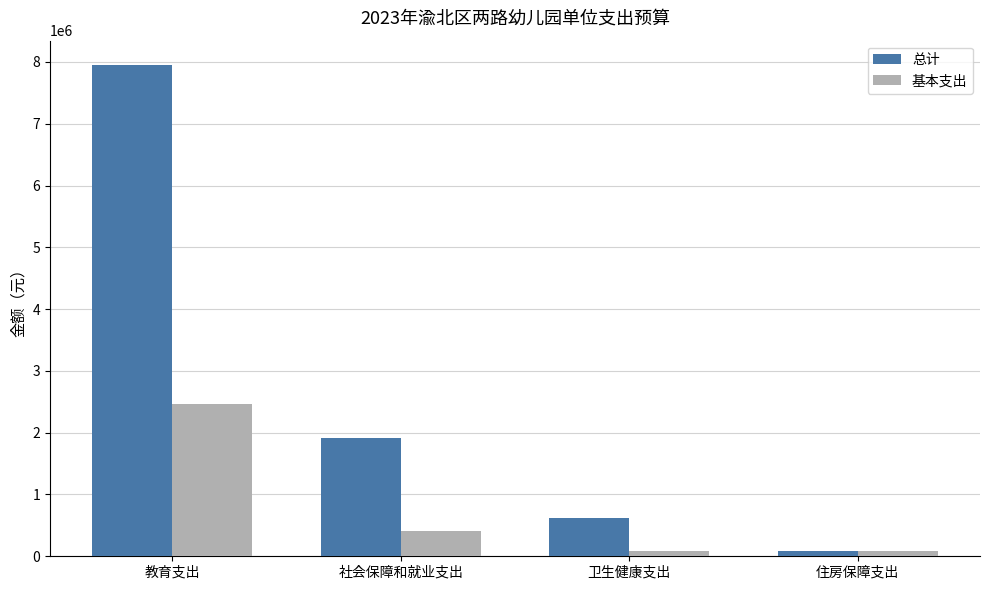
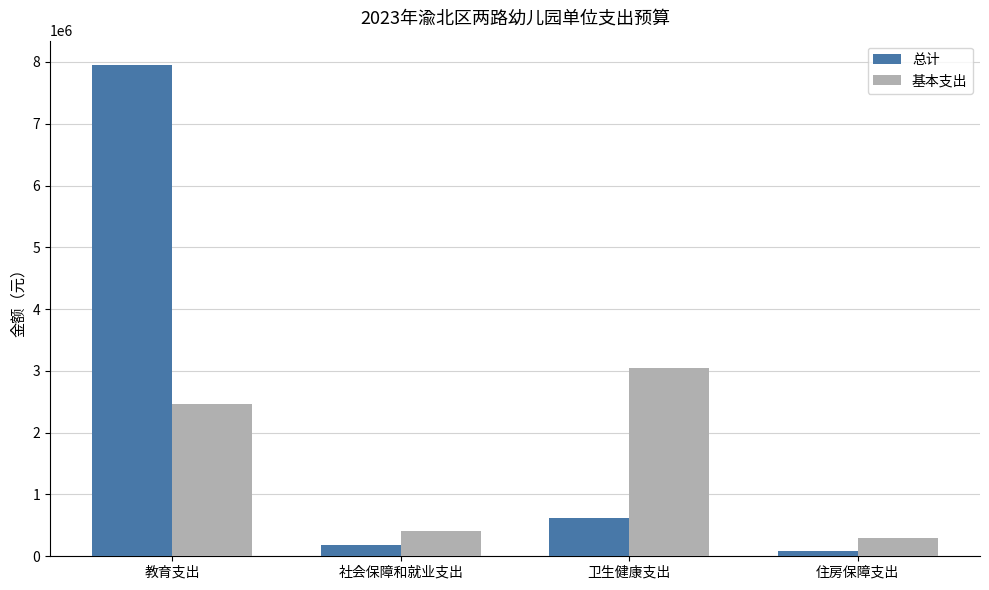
总计, 社会保障和就业支出: 1900000 -> 200000
基本支出, 卫生健康支出: 100000 -> 3000000
基本支出, 住房保障支出: 100000 -> 300000
